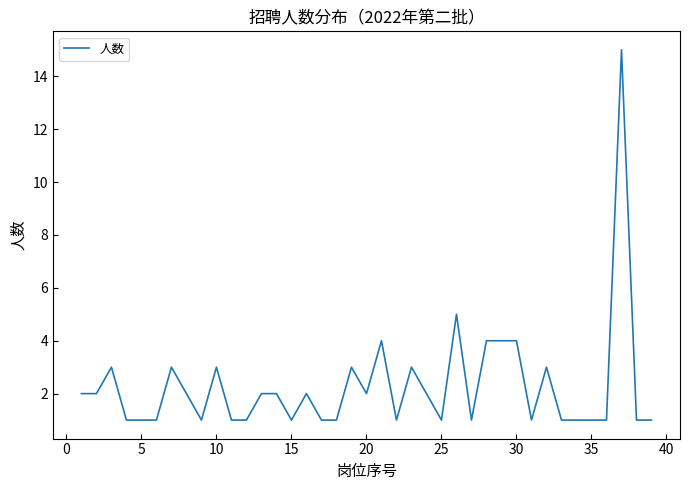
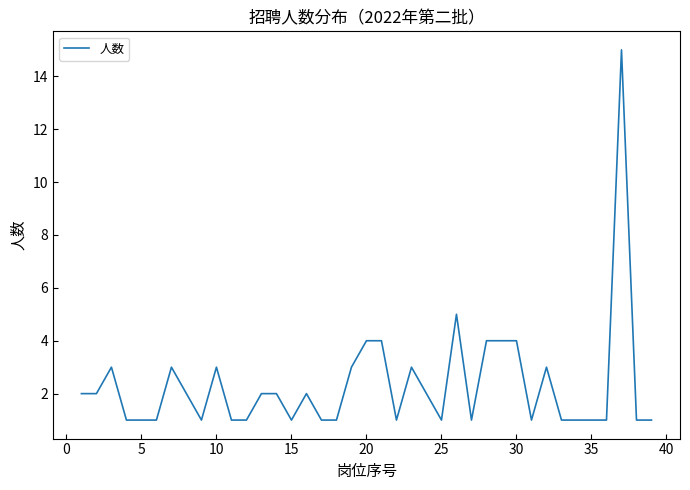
20: 2 -> 4
